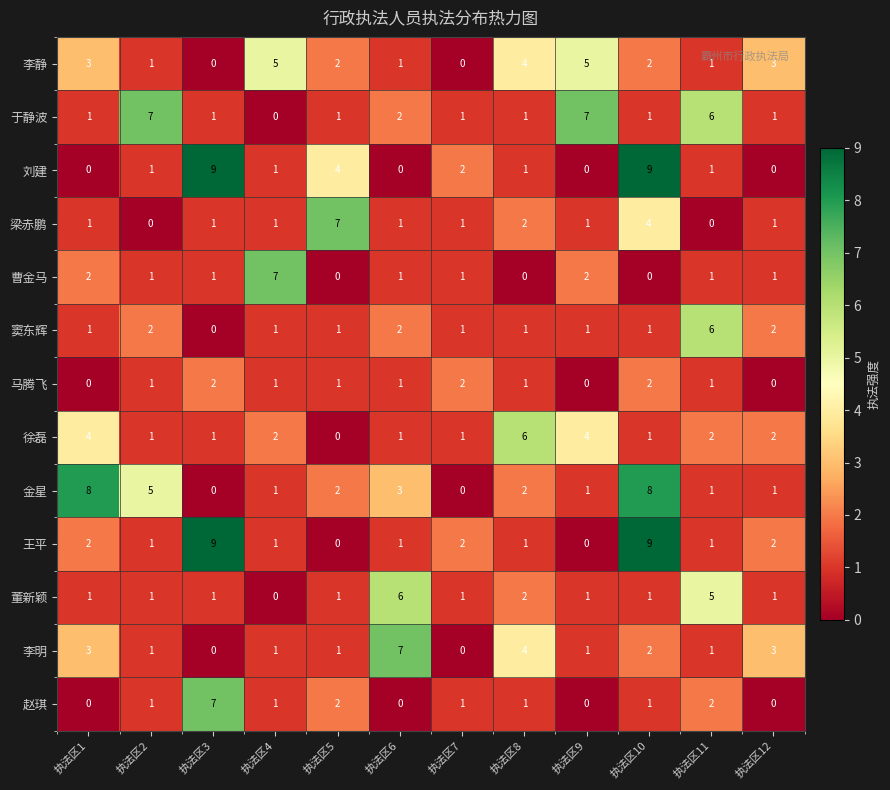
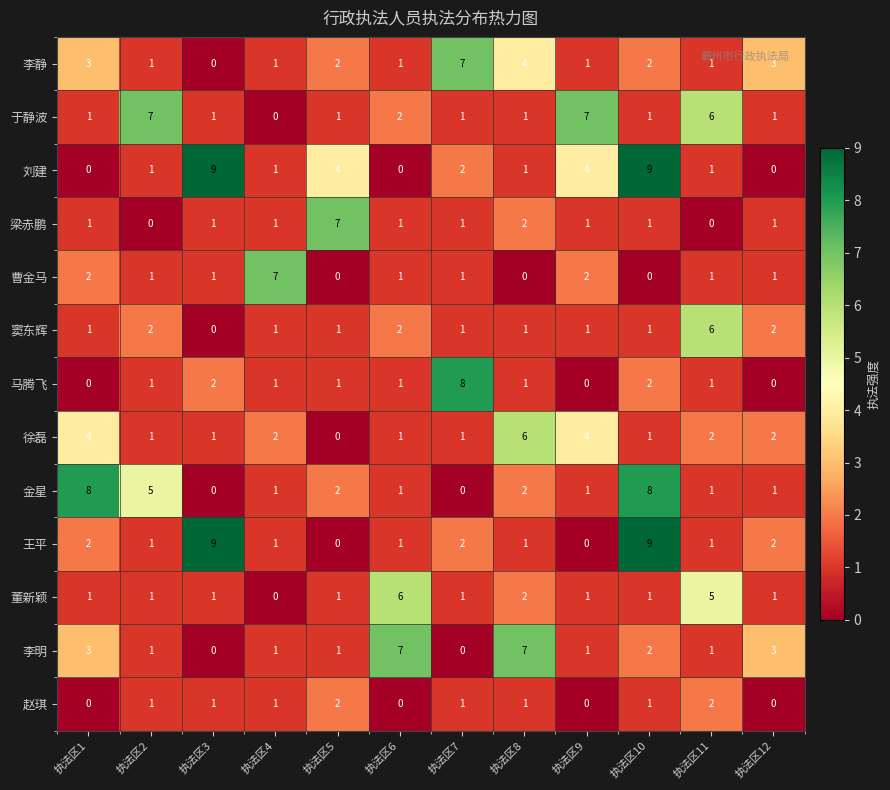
李静, 执法区4: 5 -> 1
李静, 执法区7: 0 -> 7
李静, 执法区9: 5 -> 1
刘建, 执法区9: 0 -> 4
梁赤鹏, 执法区10: 4 -> 1
马腾飞, 执法区7: 2 -> 8
金星, 执法区6: 3 -> 1
李明, 执法区8: 4 -> 7
赵琪, 执法区3: 7 -> 1
